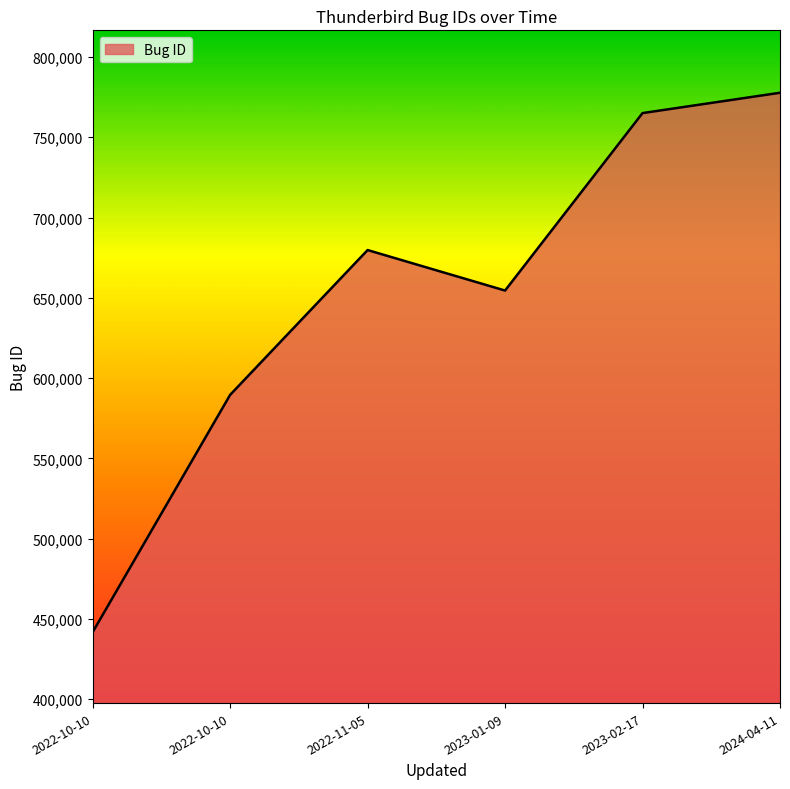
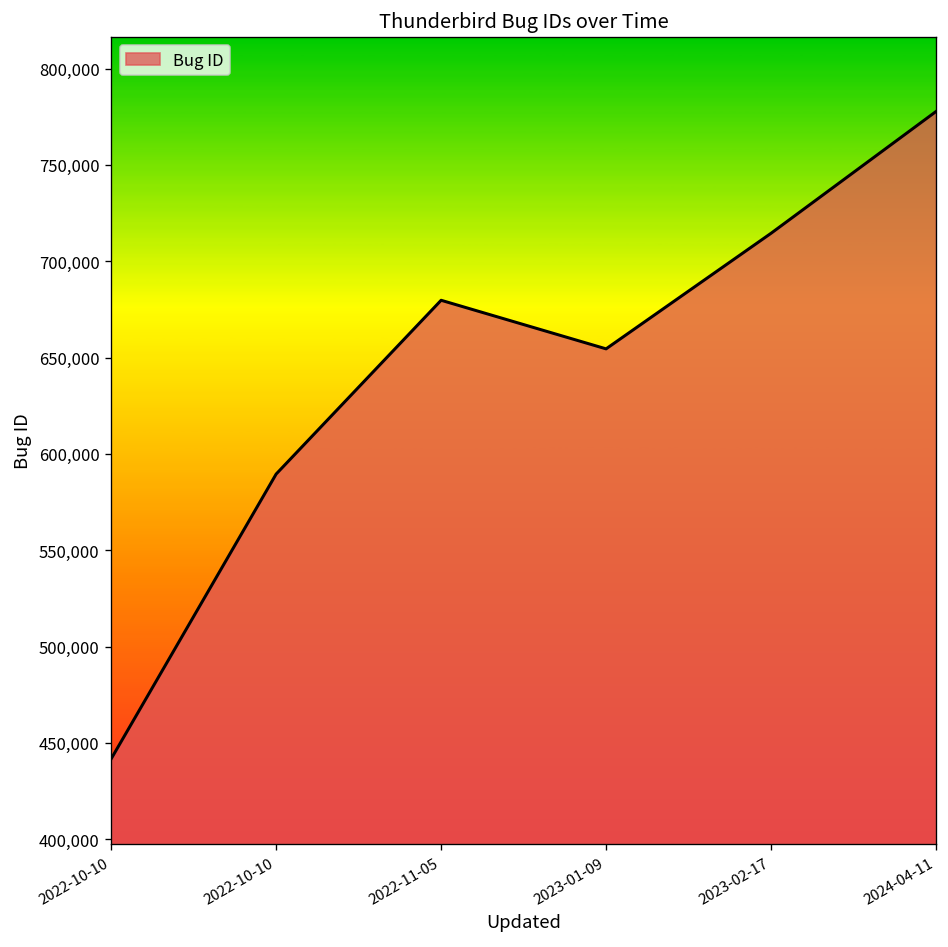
2023-02-17: 765,000 -> 714,000
